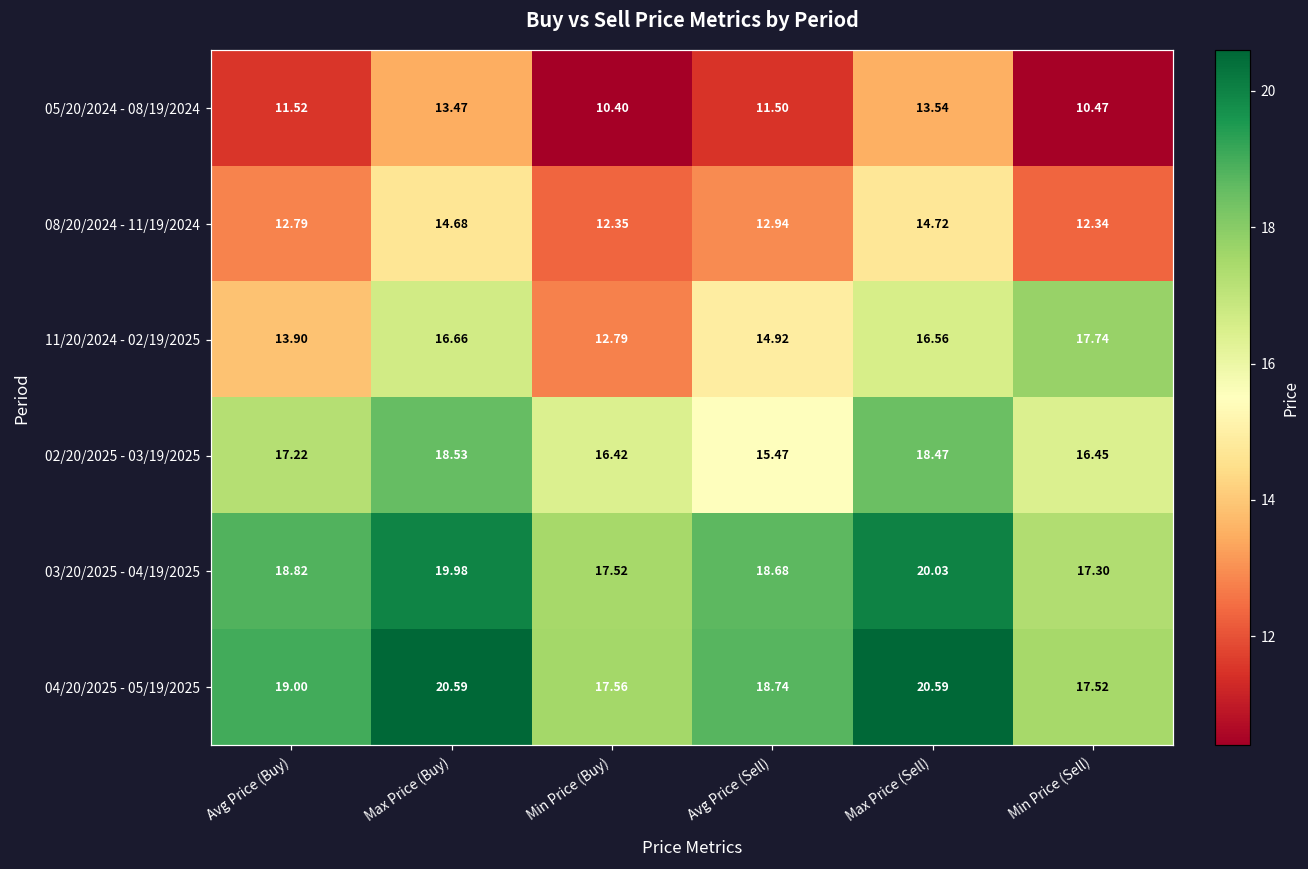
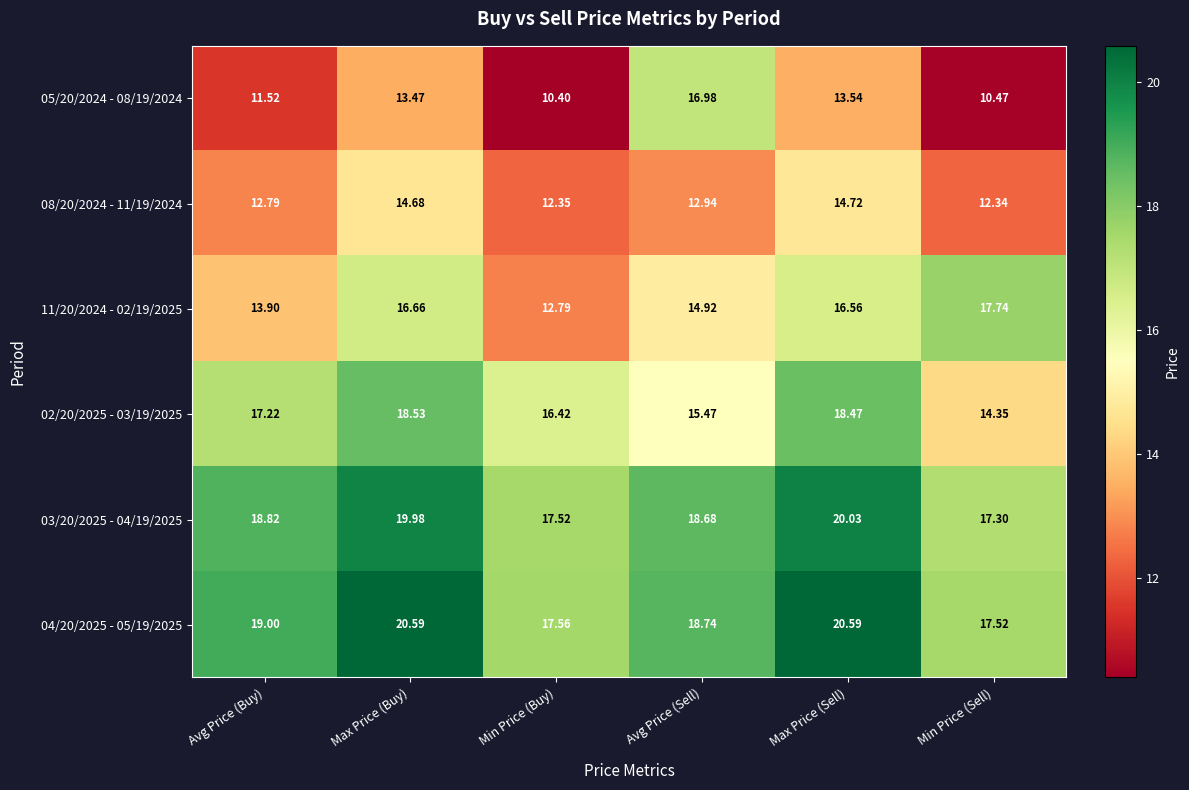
05/20/2024 - 08/19/2024, Avg Price (Sell): 11.50 -> 16.98
02/20/2025 - 03/19/2025, Min Price (Sell): 16.45 -> 14.35
